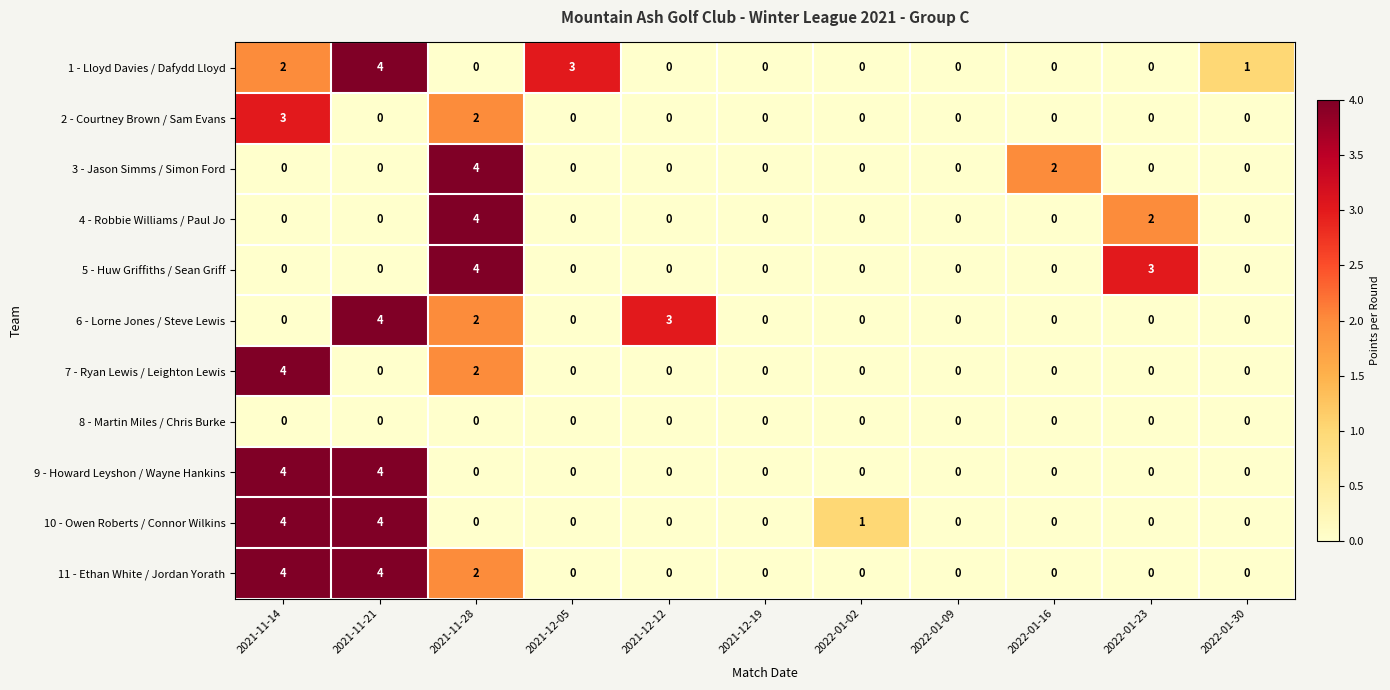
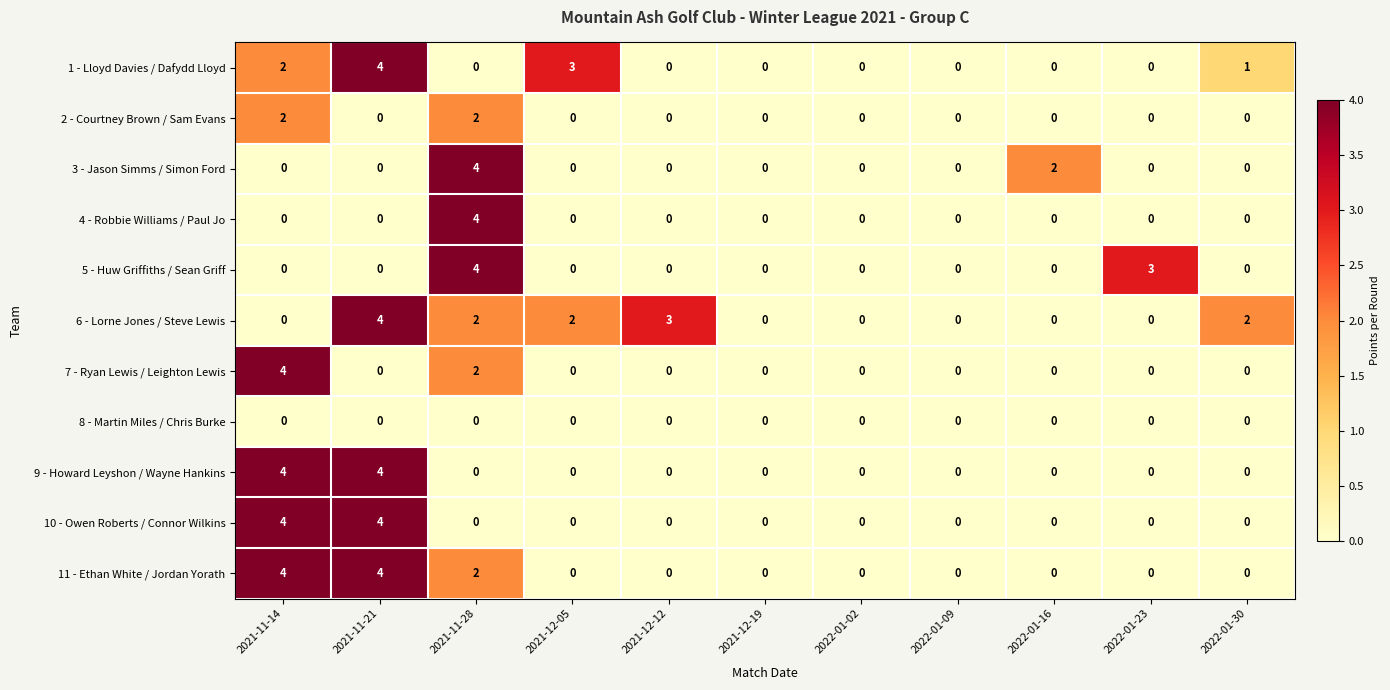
2 - Courtney Brown / Sam Evans, 2021-11-14: 3 -> 2
4 - Robbie Williams / Paul Jo, 2022-01-23: 2 -> 0
6 - Lorne Jones / Steve Lewis, 2021-12-05: 0 -> 2
6 - Lorne Jones / Steve Lewis, 2022-01-30: 0 -> 2
10 - Owen Roberts / Connor Wilkins, 2022-01-02: 1 -> 0
